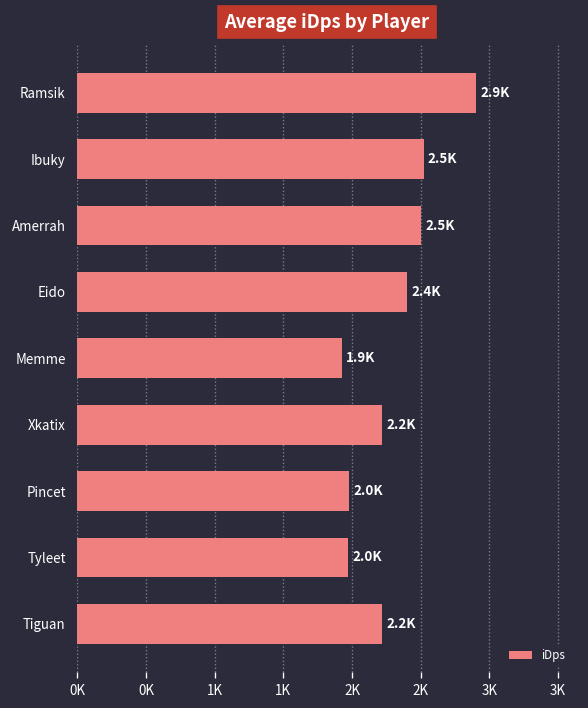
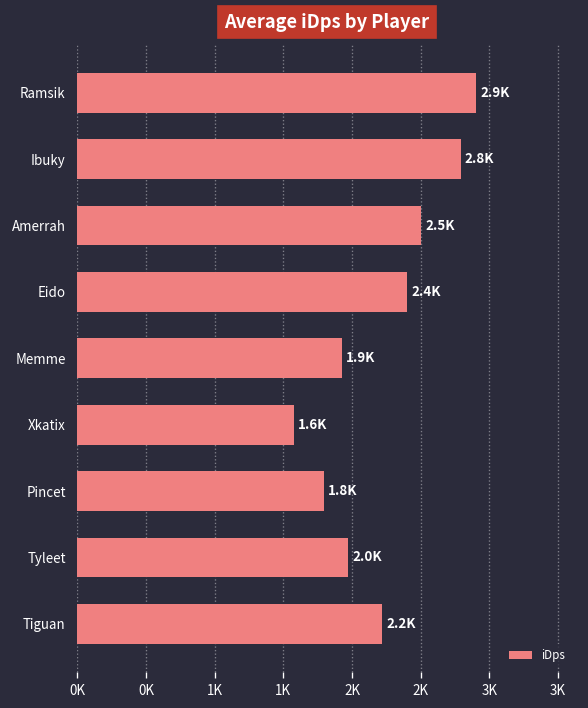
Ibuky: 2.5K -> 2.8K
Xkatix: 2.2K -> 1.6K
Pincet: 2.0K -> 1.8K
